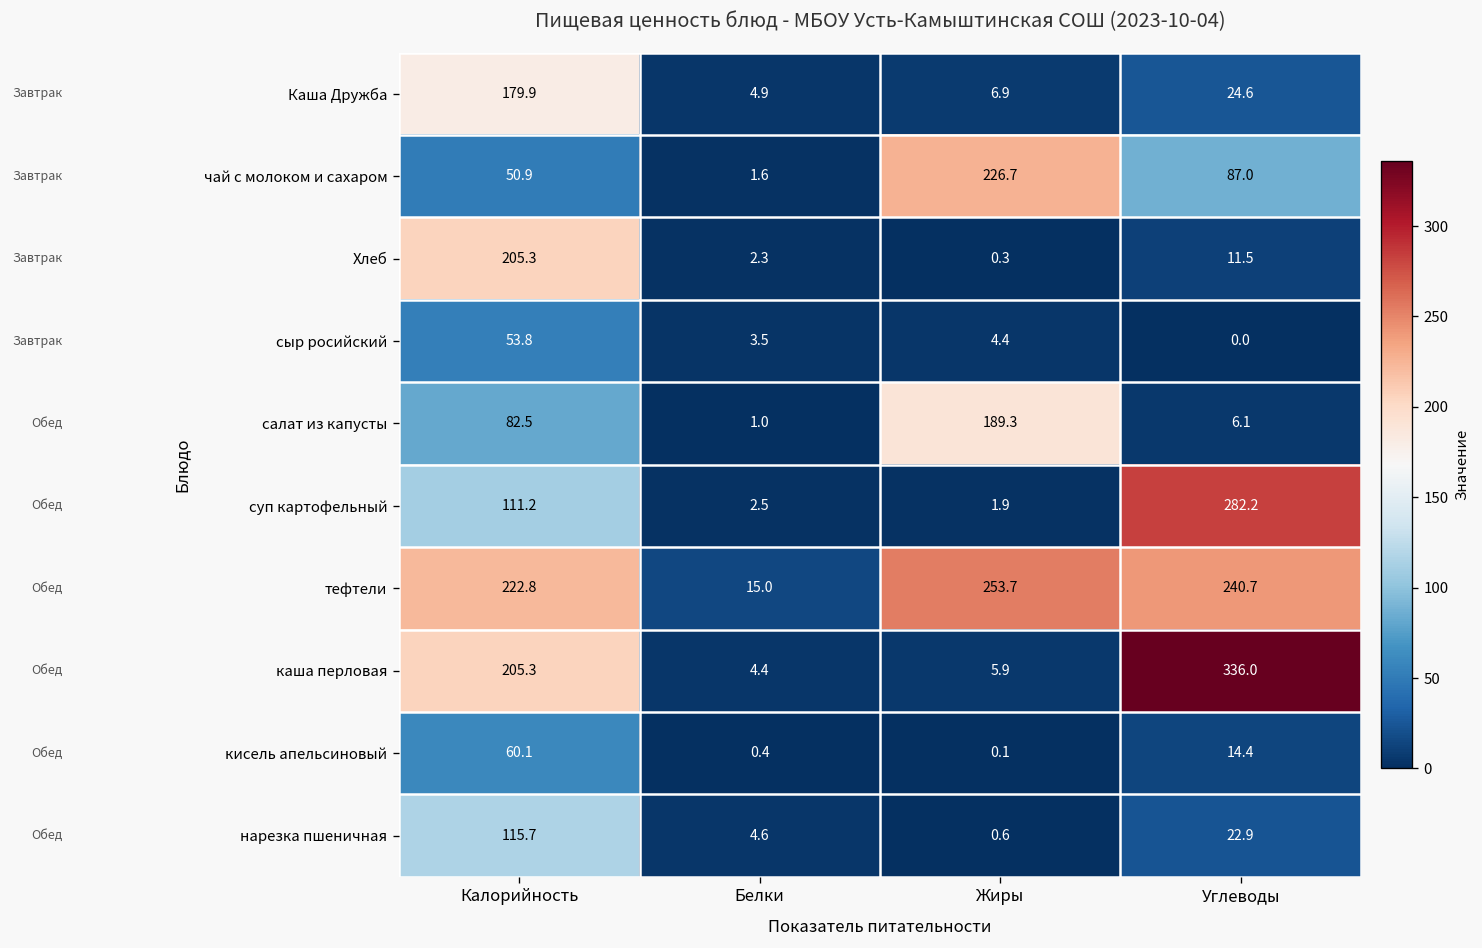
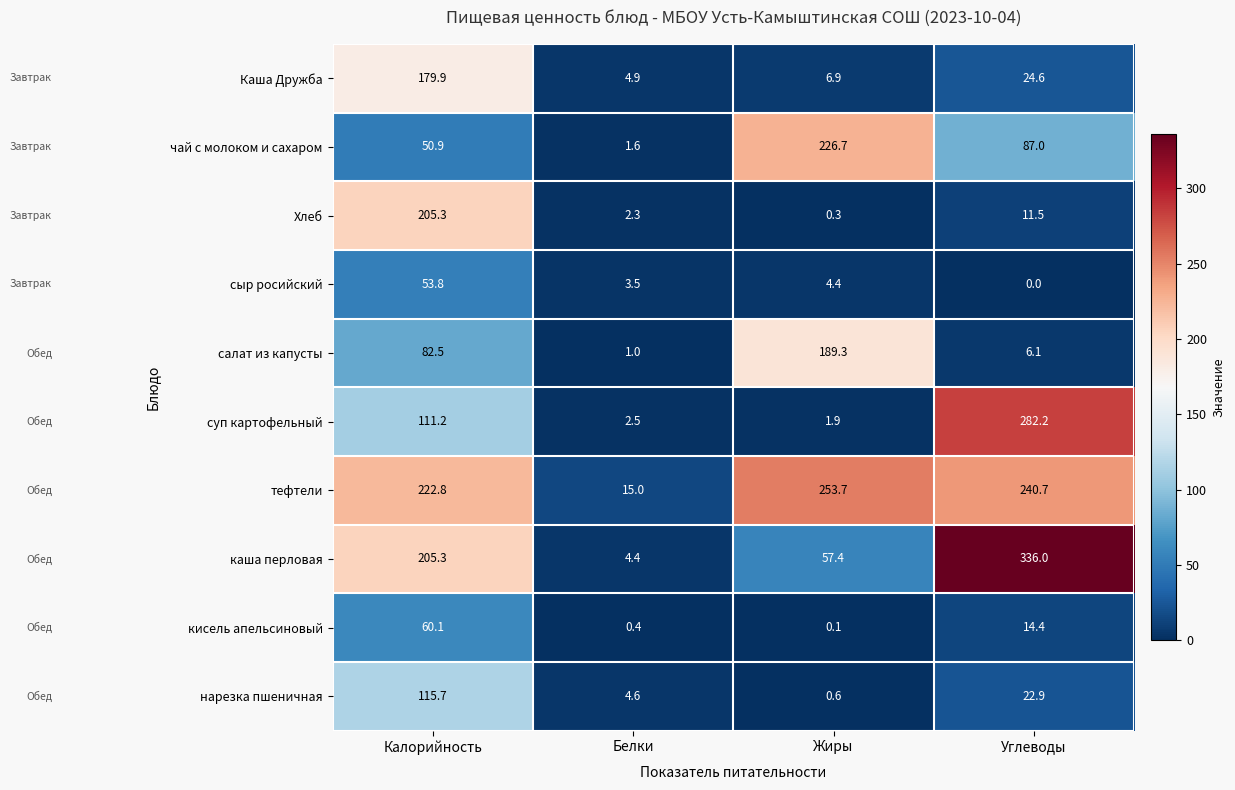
каша перловая, Жиры: 5.9 -> 57.4
